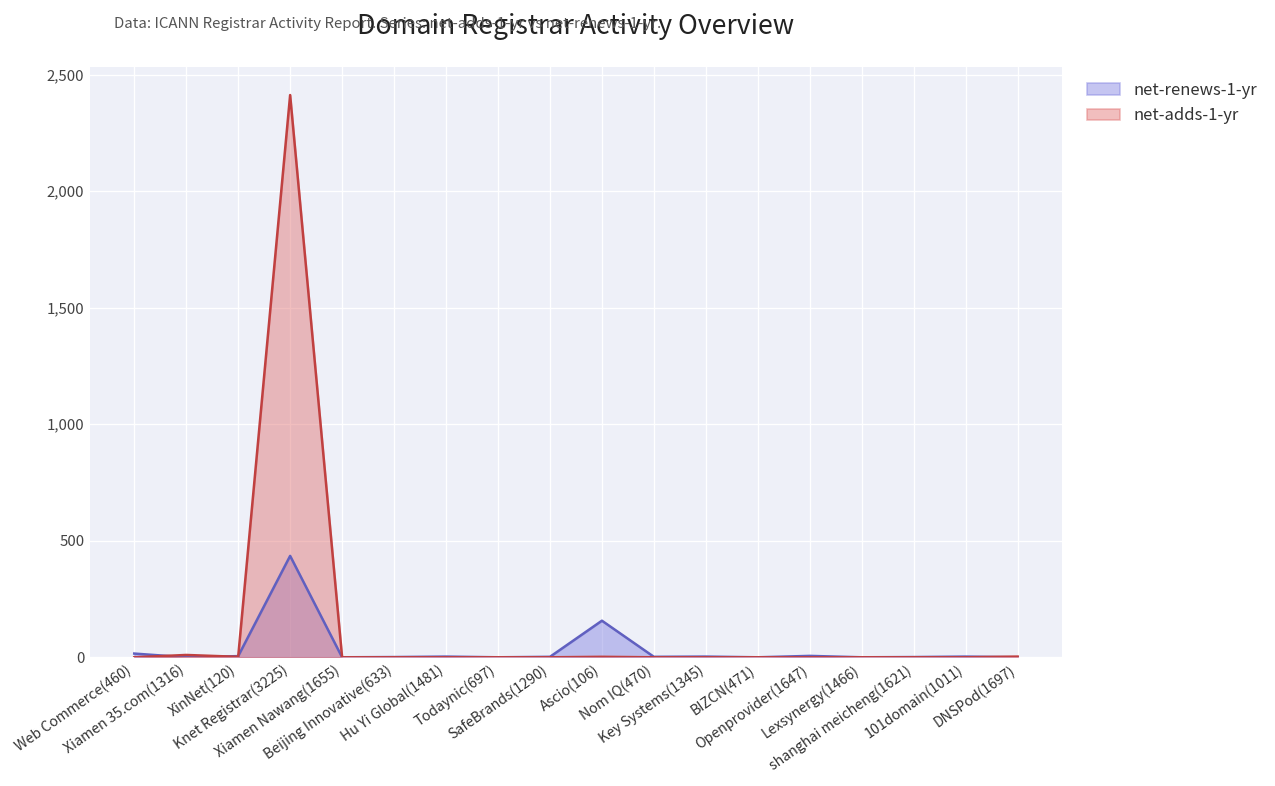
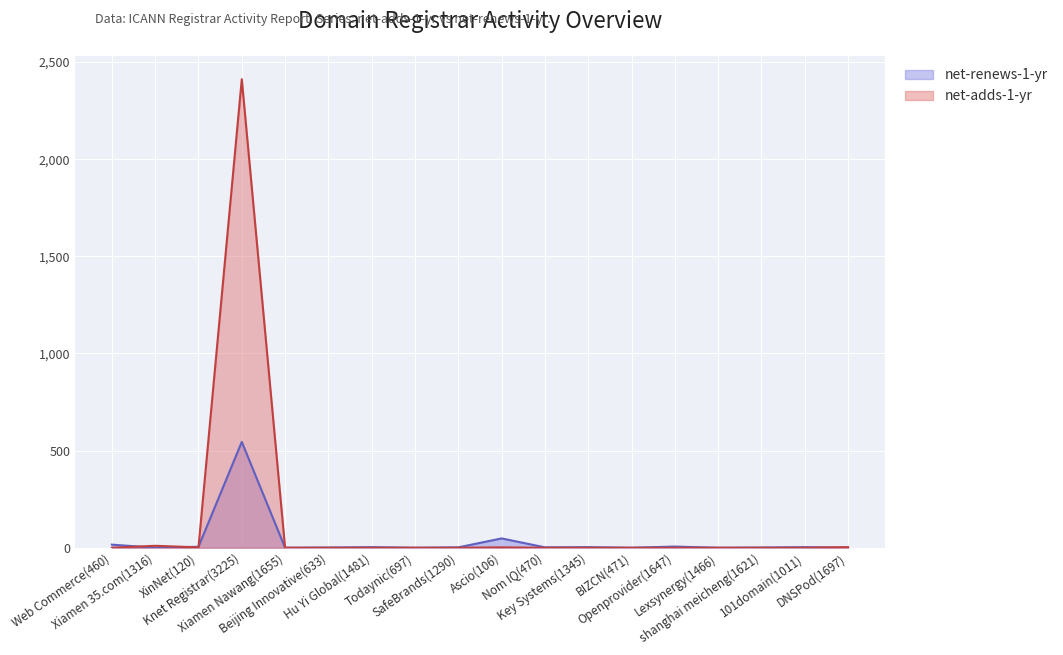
net-renews-1-yr, Knet Registrar(3225): 440 -> 550
net-renews-1-yr, Ascio(106): 160 -> 50
